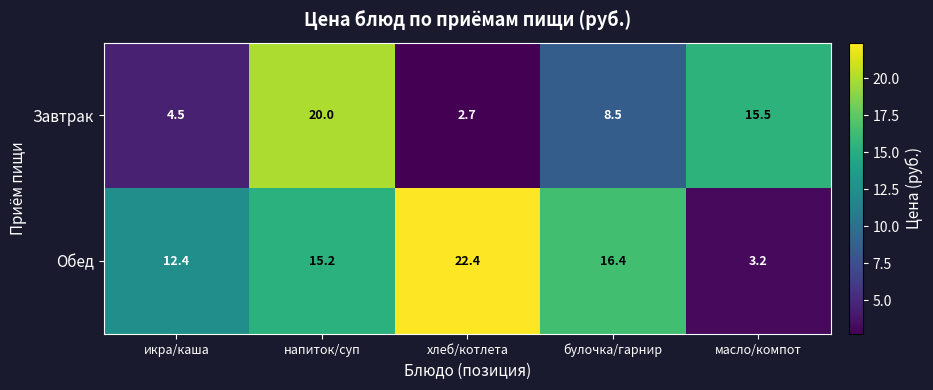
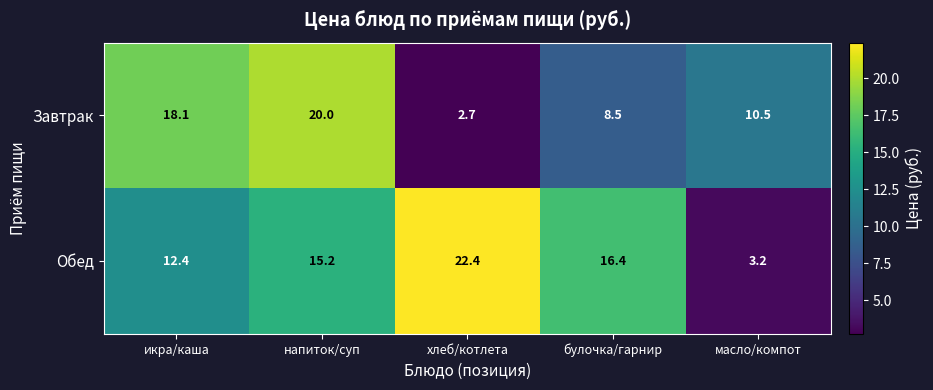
Завтрак, икра/каша: 4.5 -> 18.1
Завтрак, масло/компот: 15.5 -> 10.5
